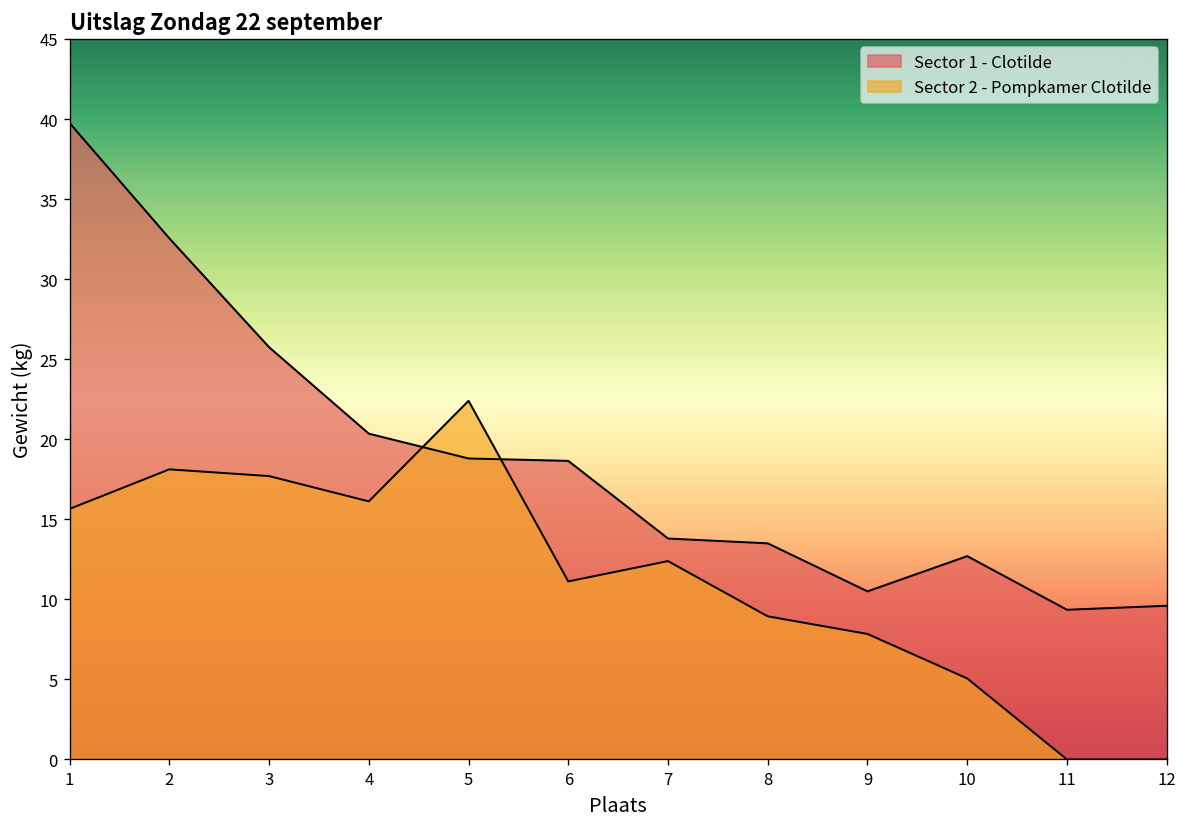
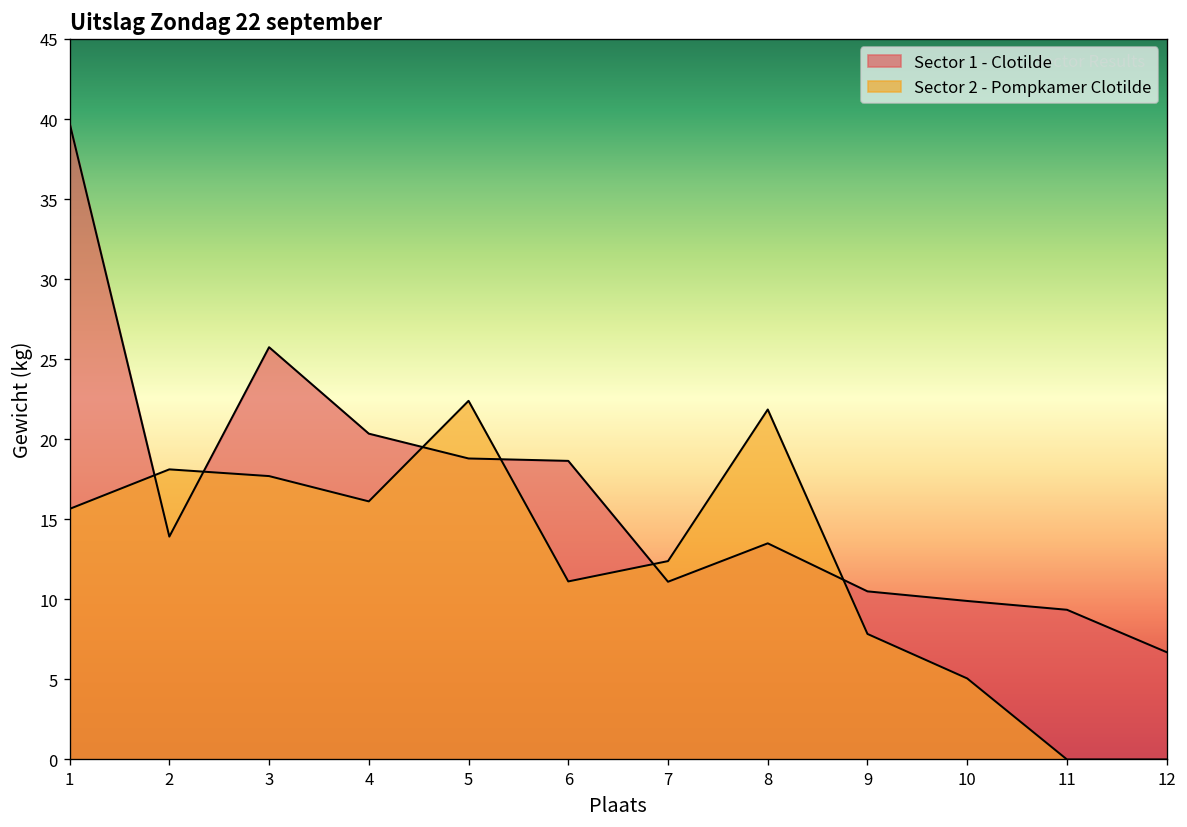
Sector 1 - Clotilde, 2: 32.6 -> 13.9
Sector 1 - Clotilde, 7: 13.8 -> 11.1
Sector 2 - Pompkamer Clotilde, 8: 8.9 -> 21.9
Sector 1 - Clotilde, 10: 12.7 -> 9.9
Sector 1 - Clotilde, 12: 9.6 -> 6.7
